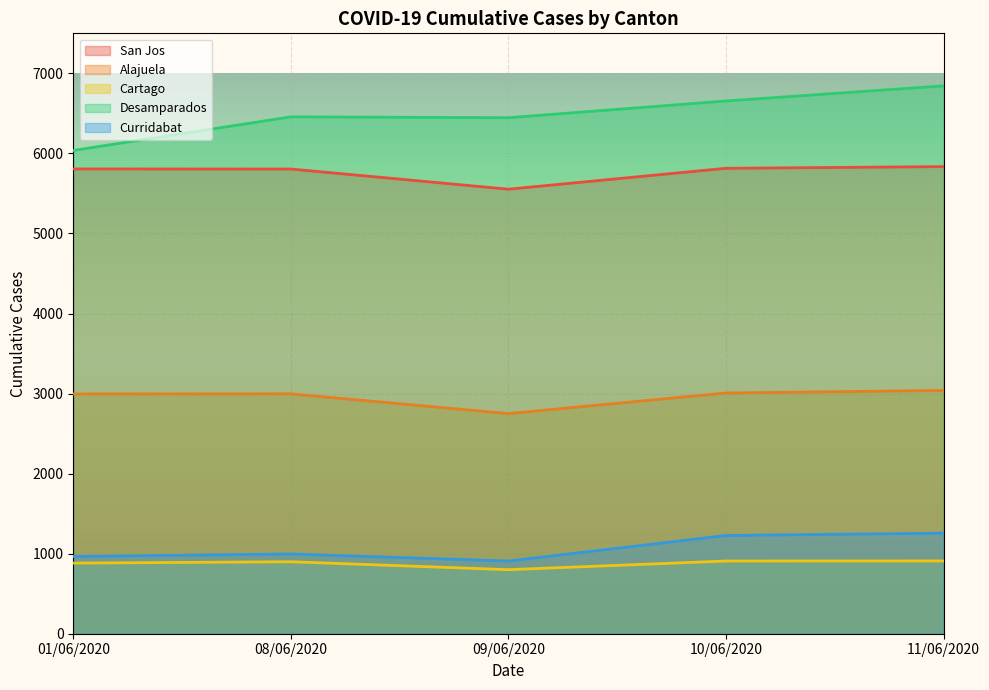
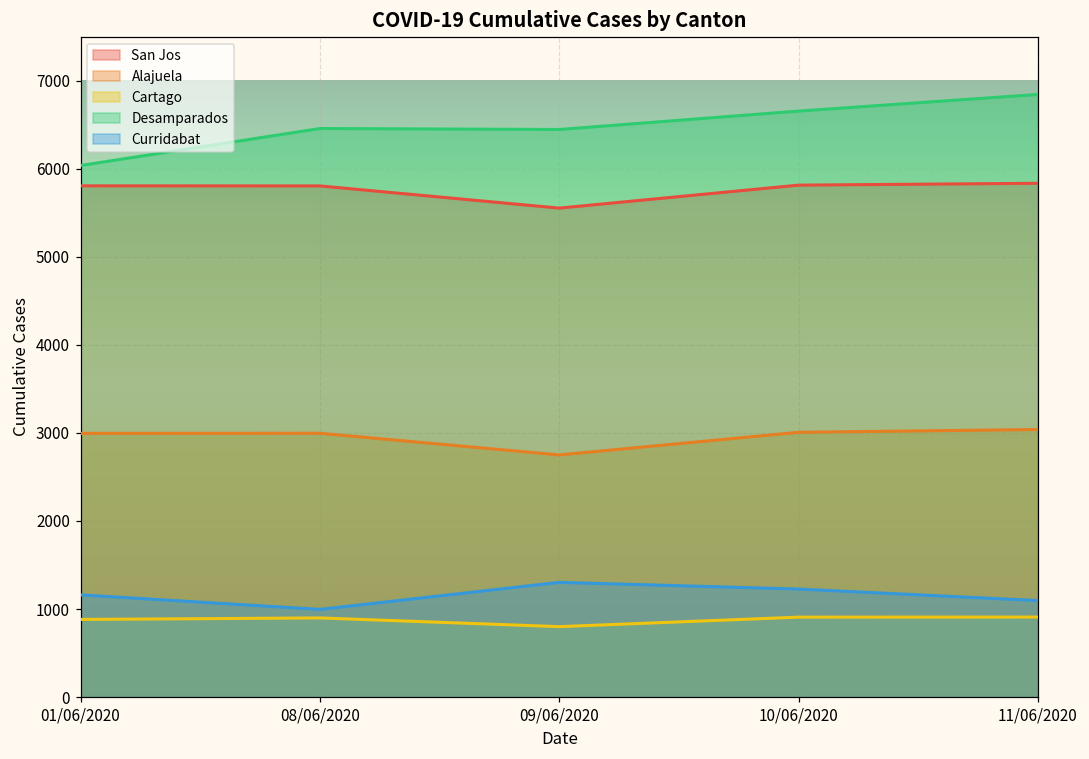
Curridabat, 01/06/2020: 1000 -> 1200
Curridabat, 09/06/2020: 900 -> 1300
Curridabat, 11/06/2020: 1300 -> 1100
